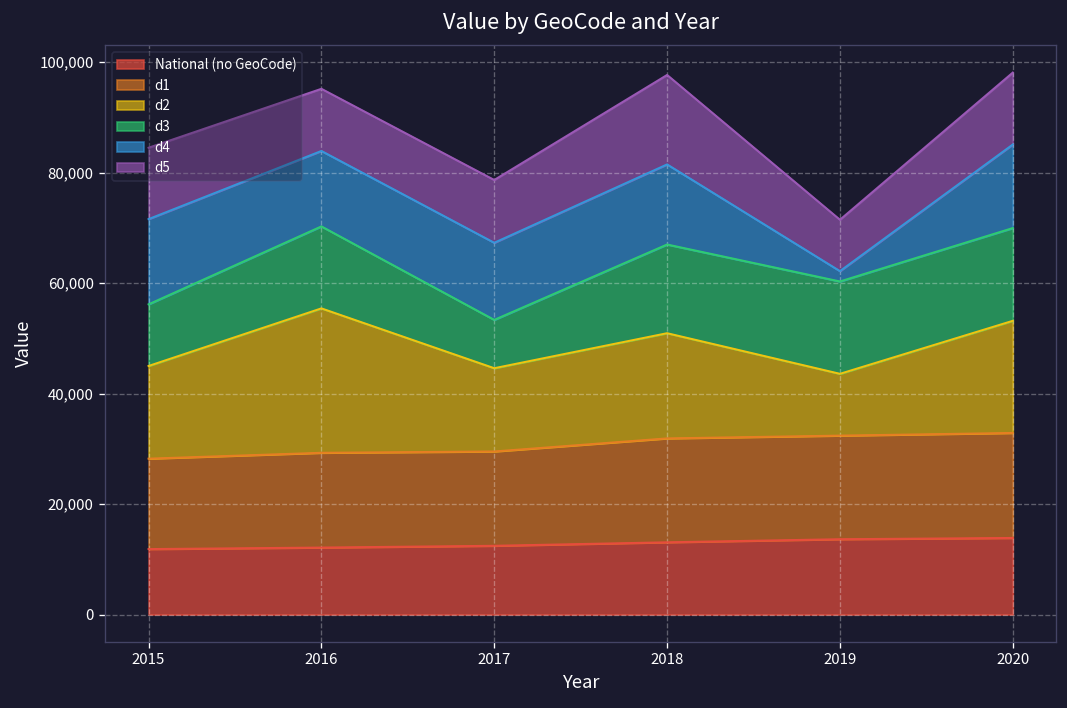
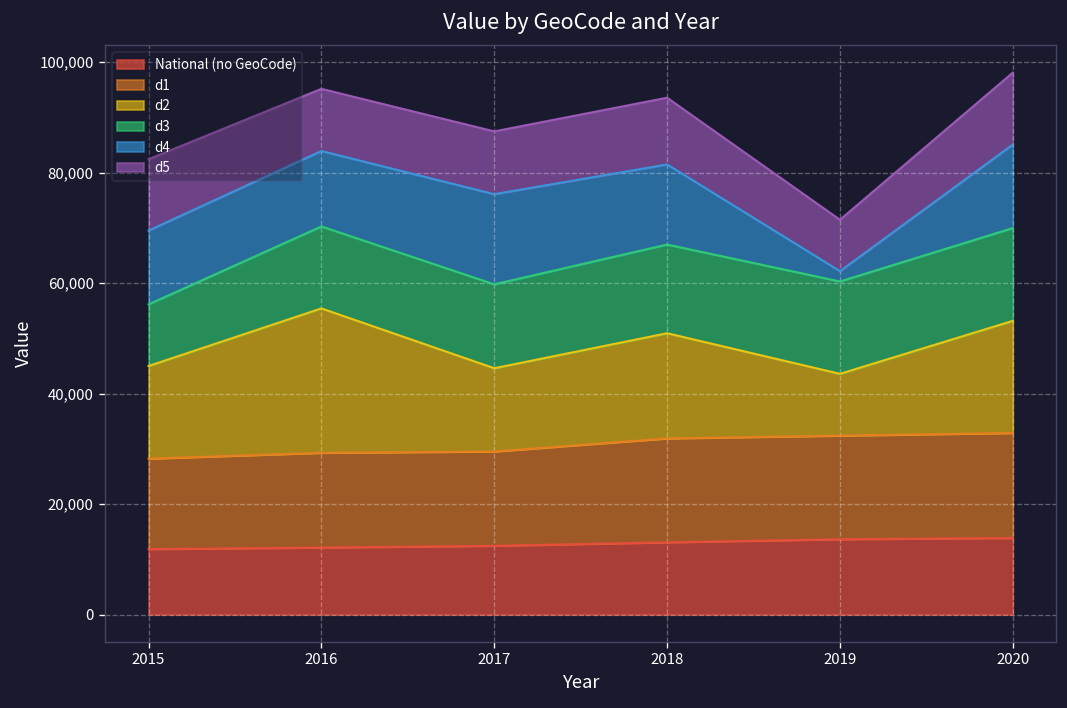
d4, 2015: 15,000 -> 13,000
d3, 2017: 9,000 -> 15,000
d4, 2017: 14,000 -> 16,000
d5, 2018: 16,000 -> 12,000
